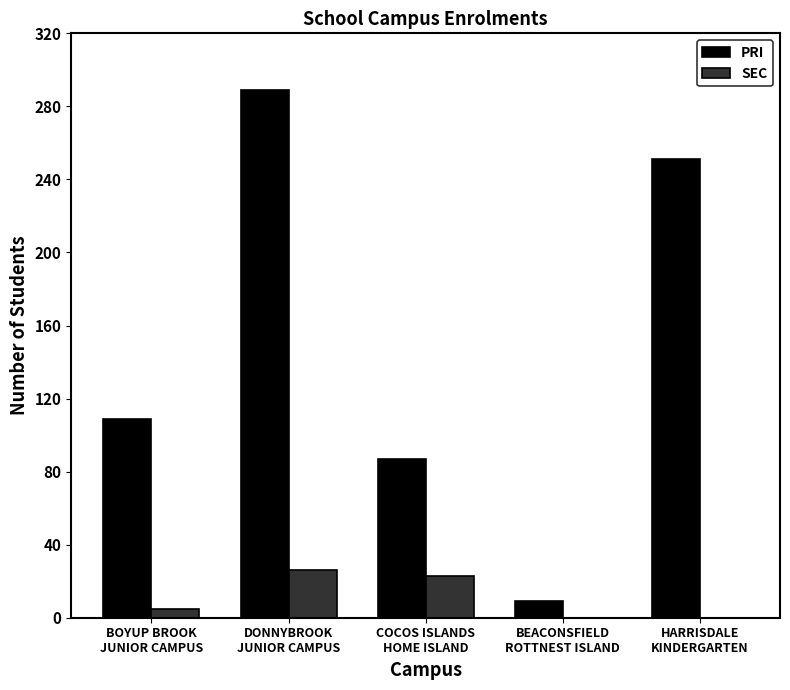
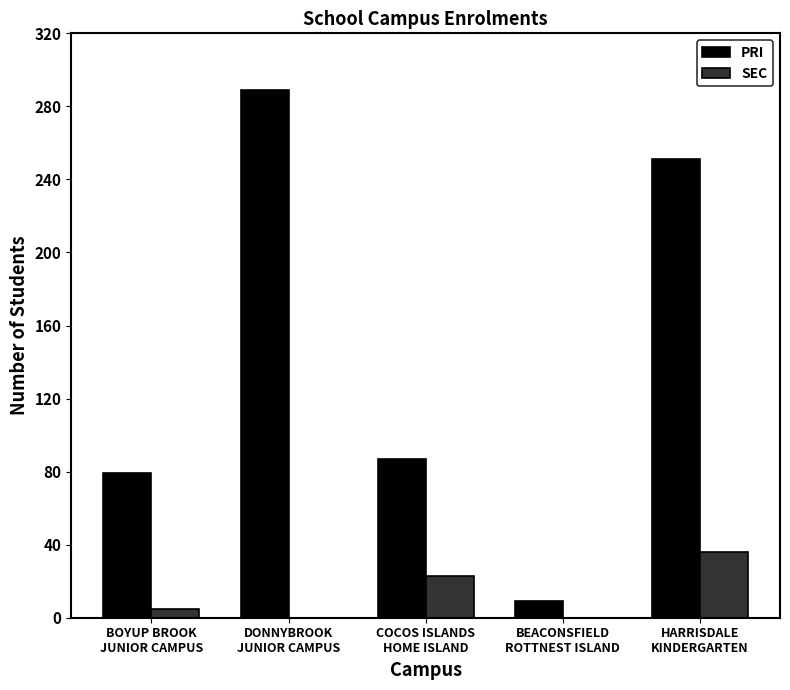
PRI, BOYUP BROOK JUNIOR CAMPUS: 109 -> 79
SEC, DONNYBROOK JUNIOR CAMPUS: 26 -> 0
SEC, HARRISDALE KINDERGARTEN: 0 -> 36
